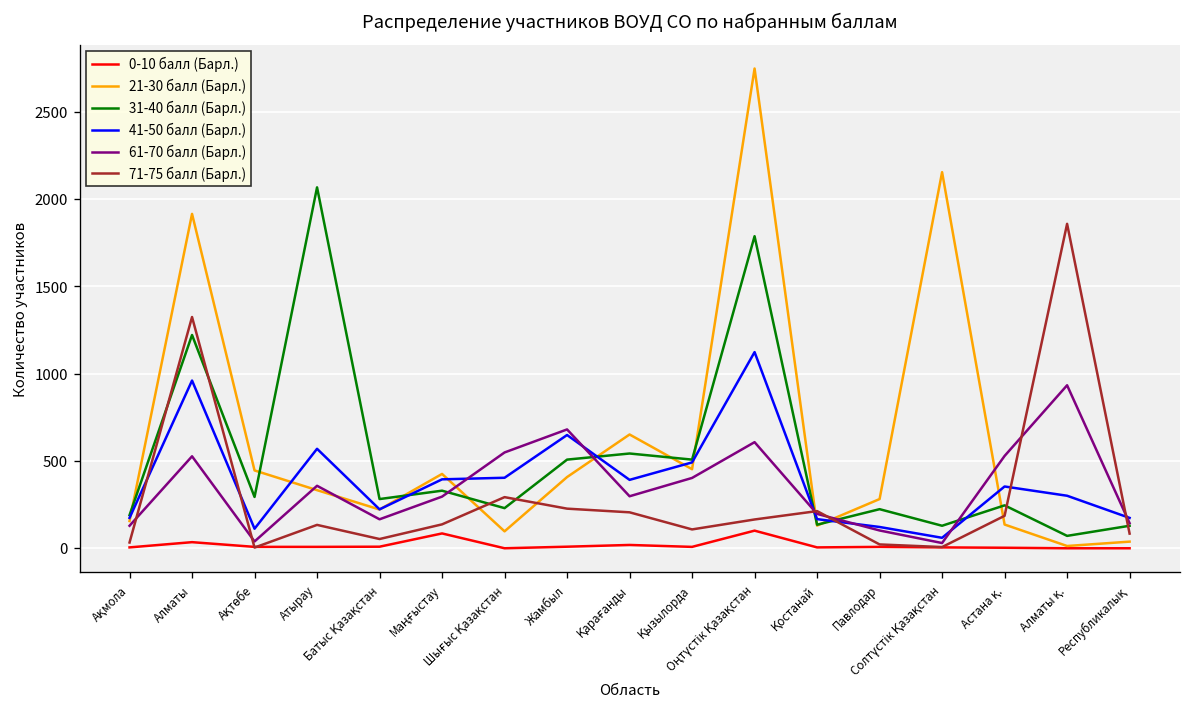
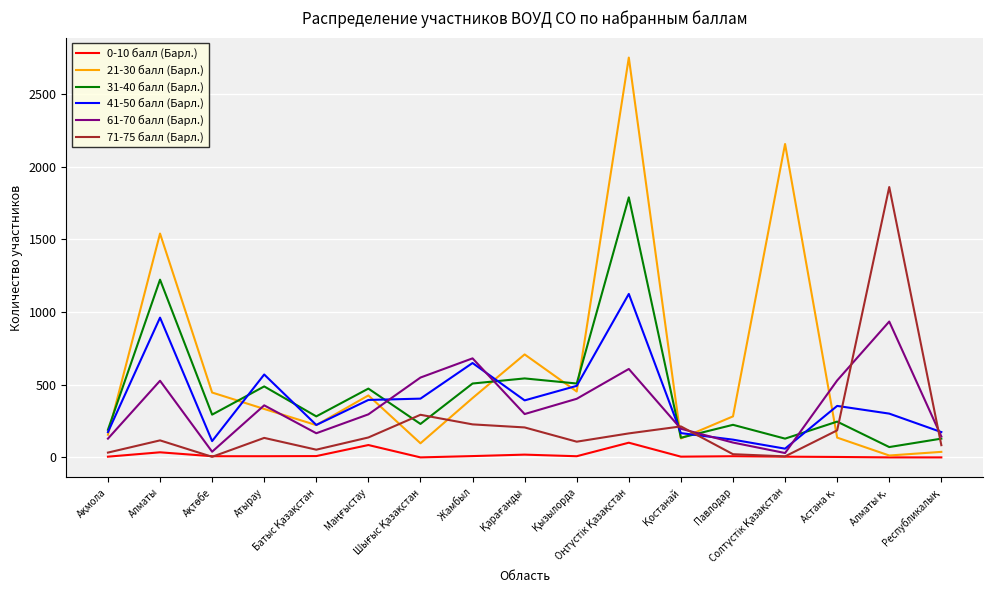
21-30 балл (Барл.), Алматы: 1920 -> 1540
71-75 балл (Барл.), Алматы: 1330 -> 120
31-40 балл (Барл.), Атырау: 2070 -> 490
31-40 балл (Барл.), Маңғыстау: 330 -> 470
21-30 балл (Барл.), Қарағанды: 650 -> 710
